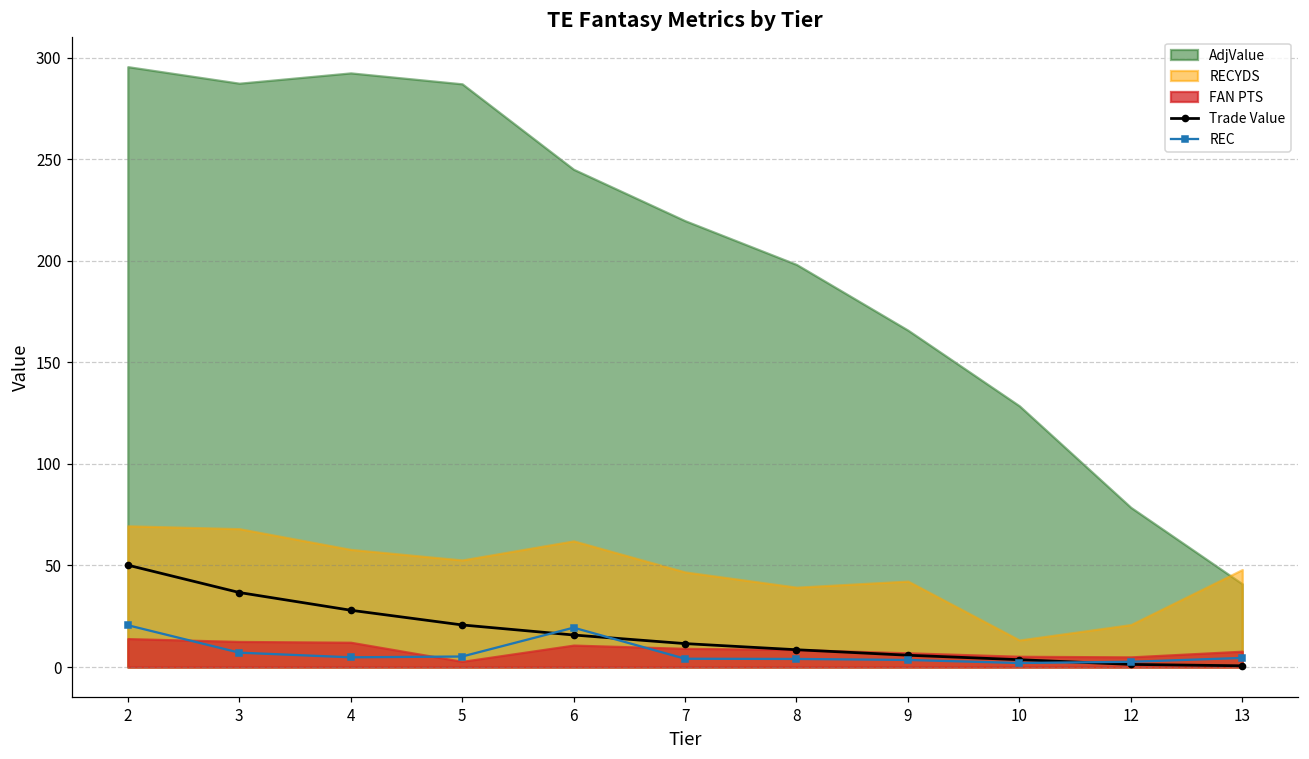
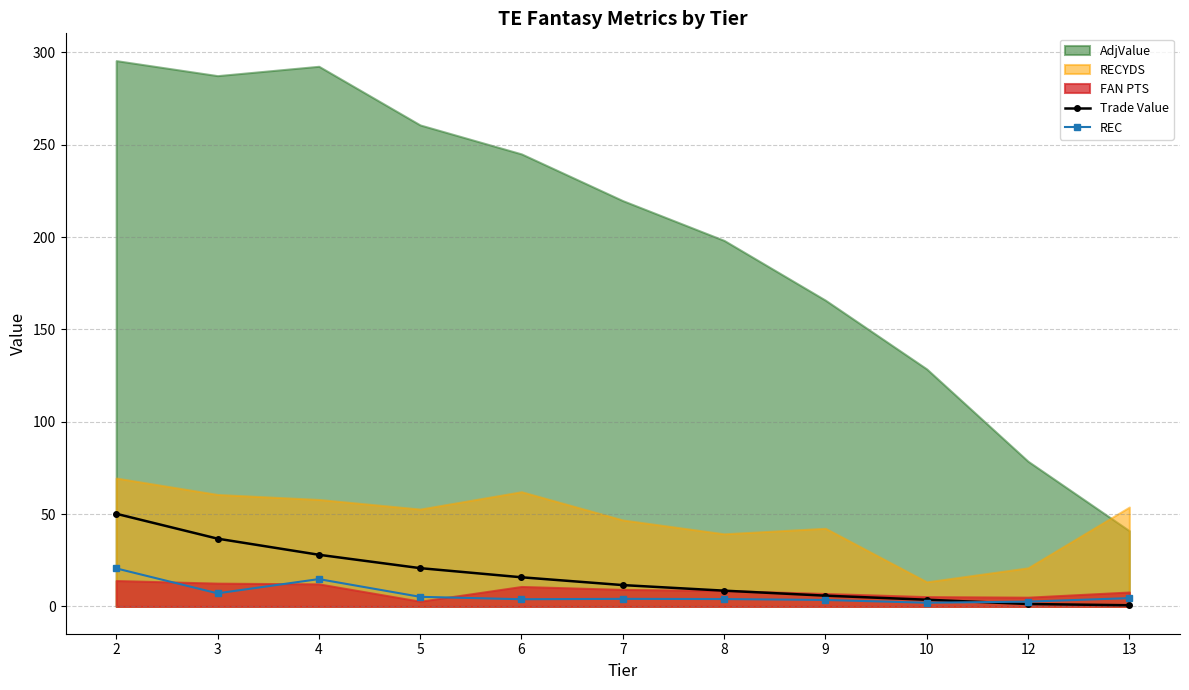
RECYDS, 3: 68 -> 61
REC, 4: 5 -> 15
AdjValue, 5: 287 -> 261
REC, 6: 19 -> 4
RECYDS, 13: 48 -> 54
